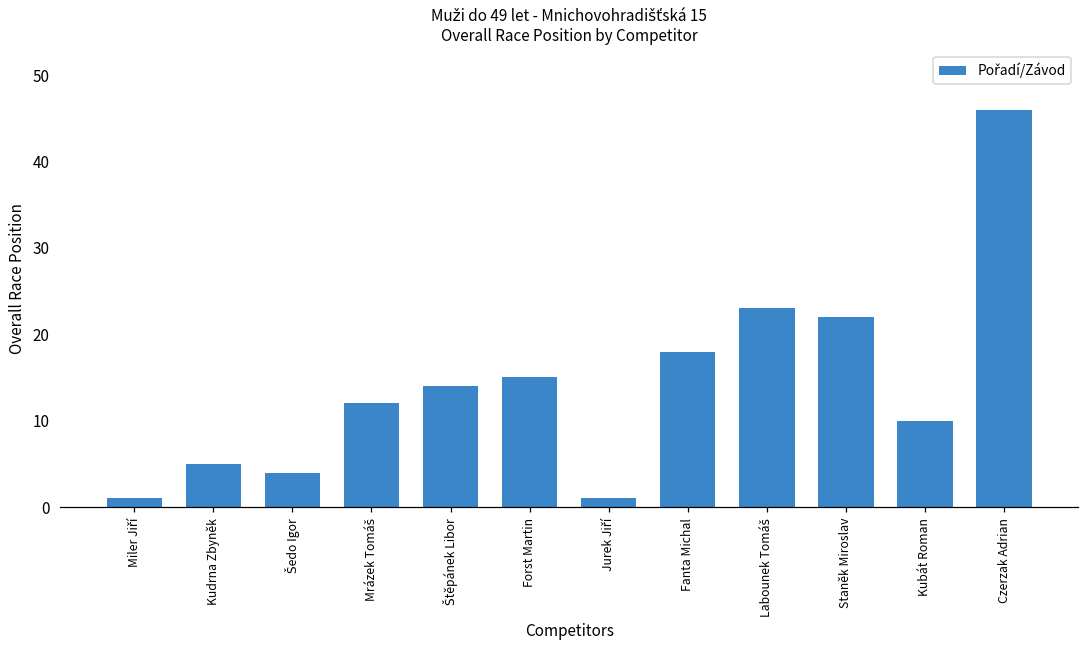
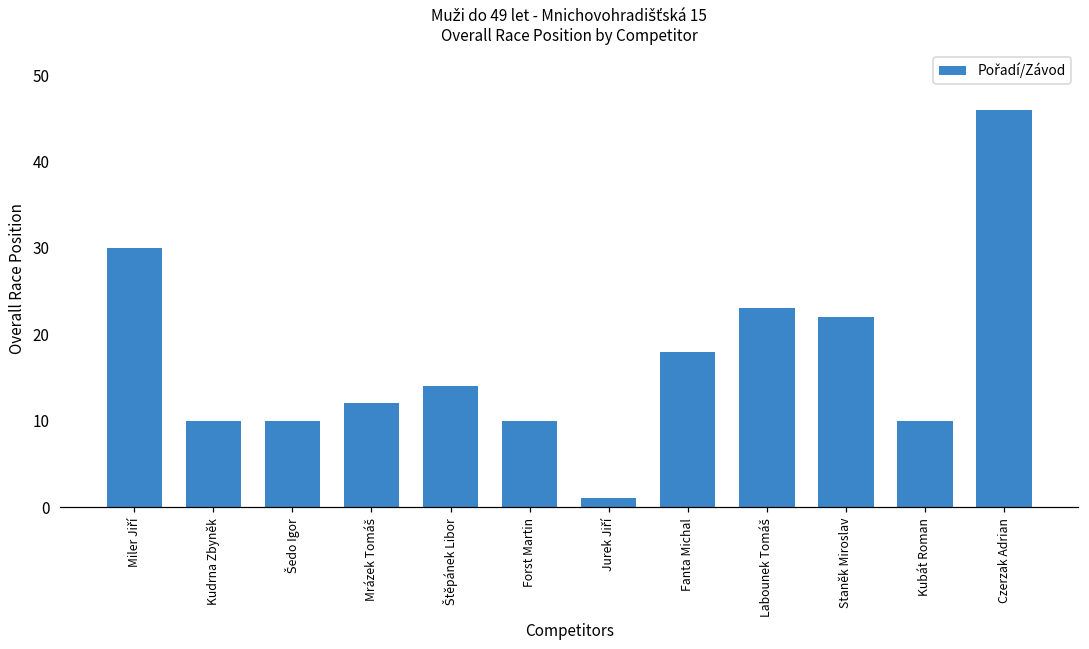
Miler Jiří: 1 -> 30
Kudrna Zbyněk: 5 -> 10
Šedo Igor: 4 -> 10
Forst Martin: 15 -> 10
